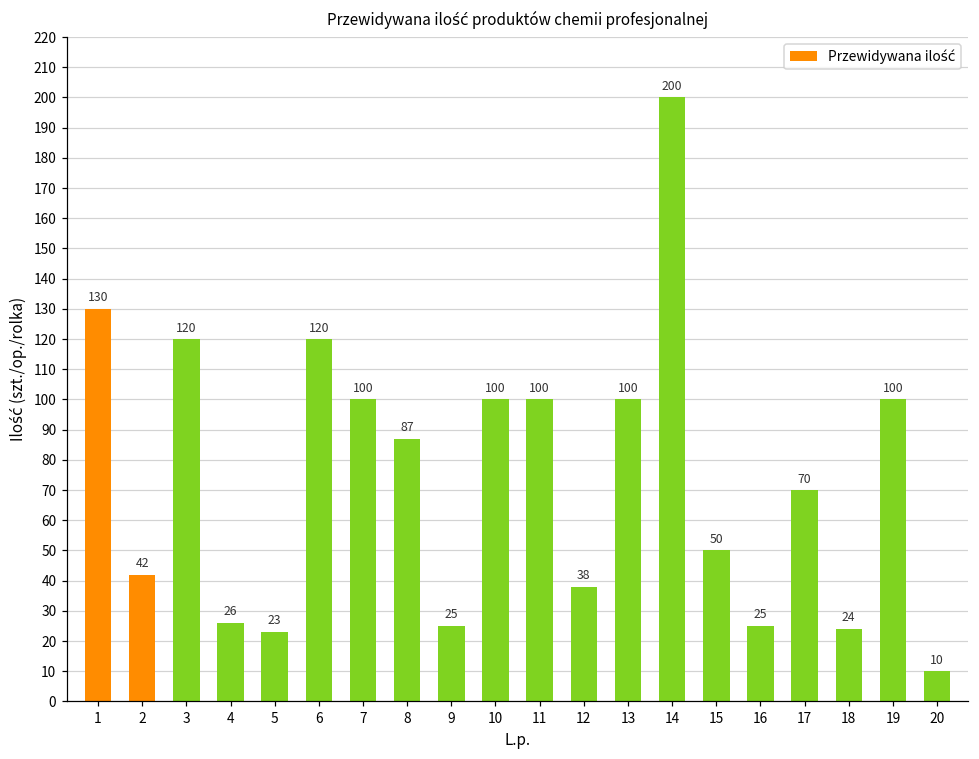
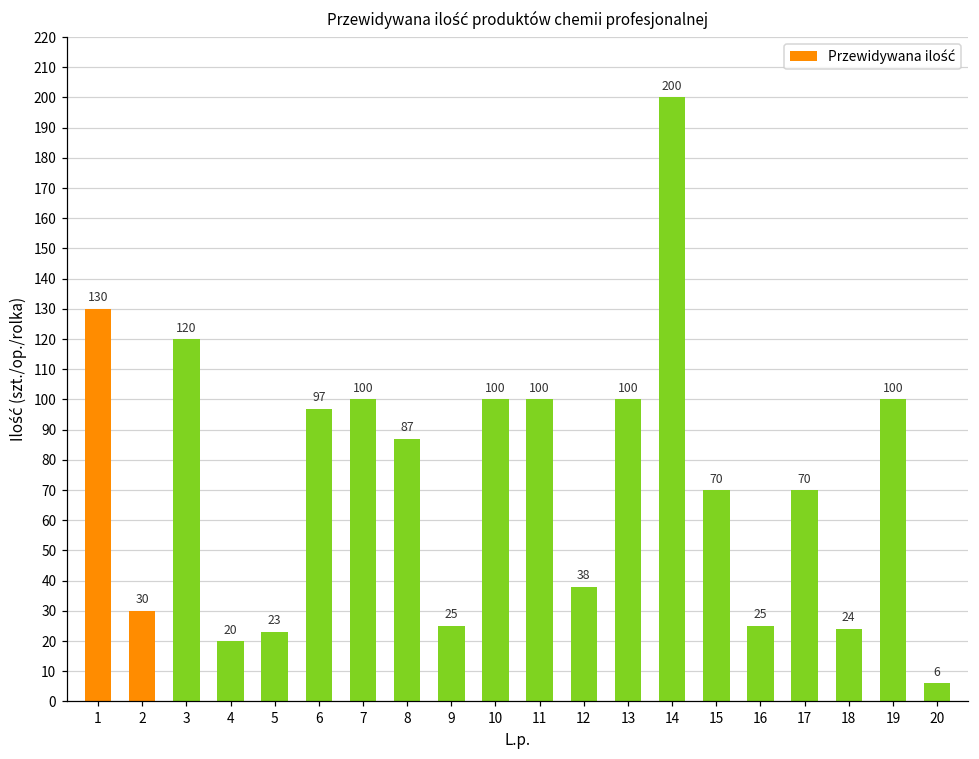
2: 42 -> 30
4: 26 -> 20
6: 120 -> 97
15: 50 -> 70
20: 10 -> 6
